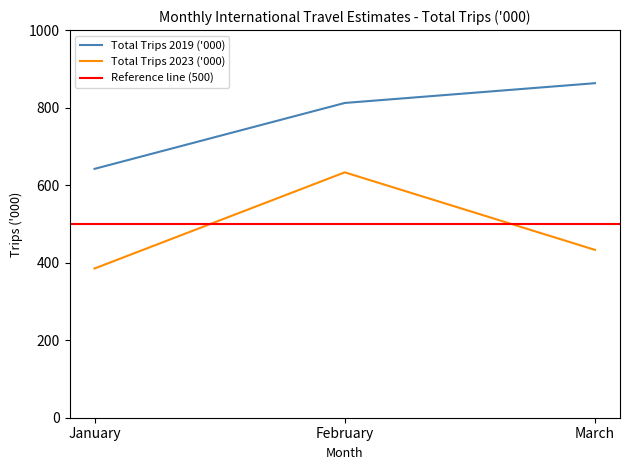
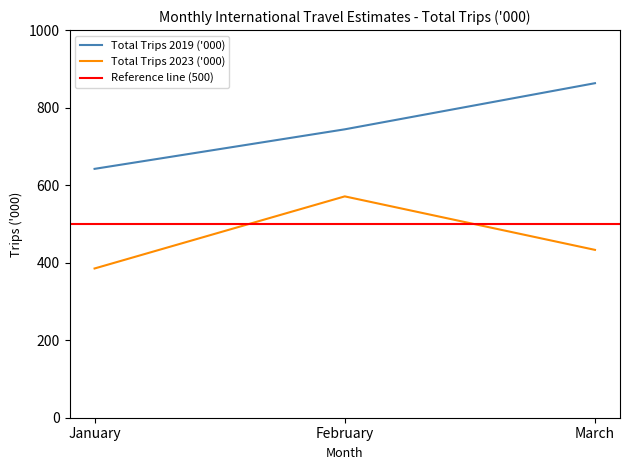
Total Trips 2019 ('000), February: 810 -> 740
Total Trips 2023 ('000), February: 630 -> 570
